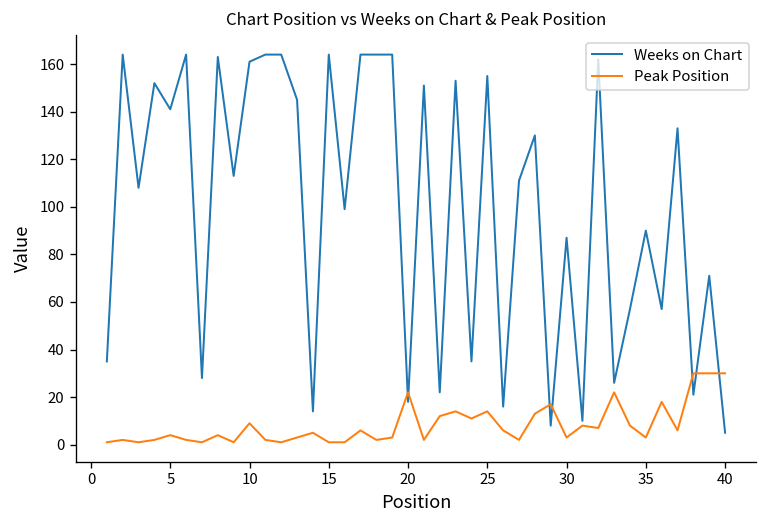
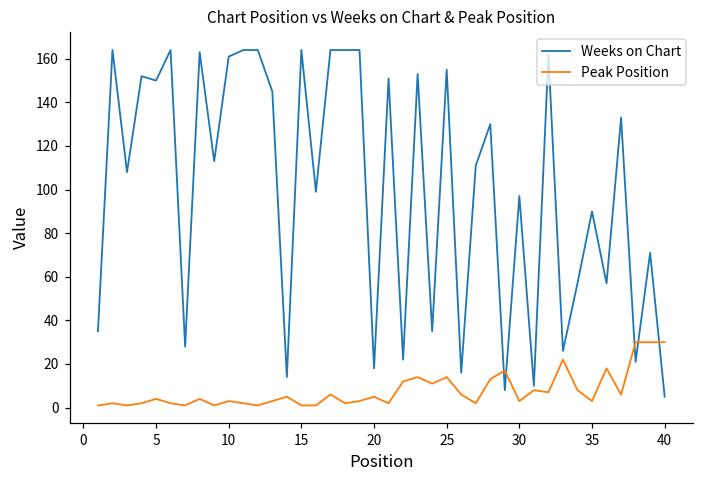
Weeks on Chart, 5: 141 -> 150
Peak Position, 10: 9 -> 3
Peak Position, 20: 22 -> 5
Weeks on Chart, 30: 87 -> 97
